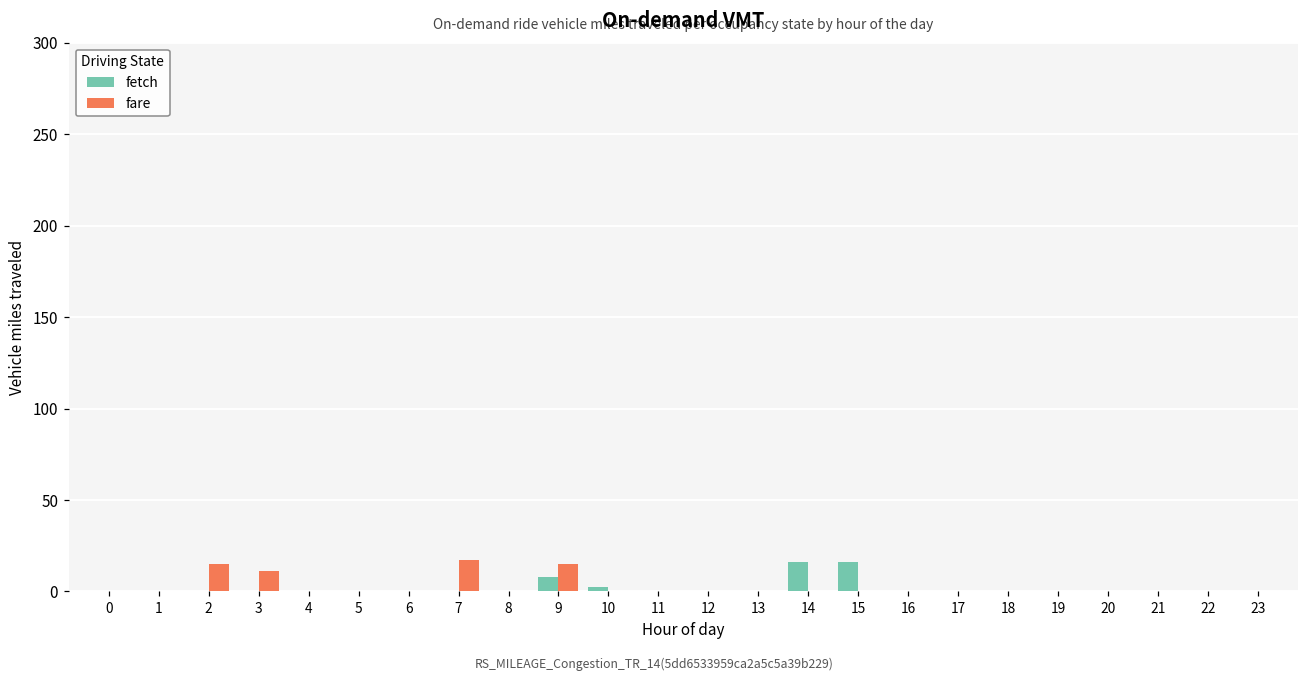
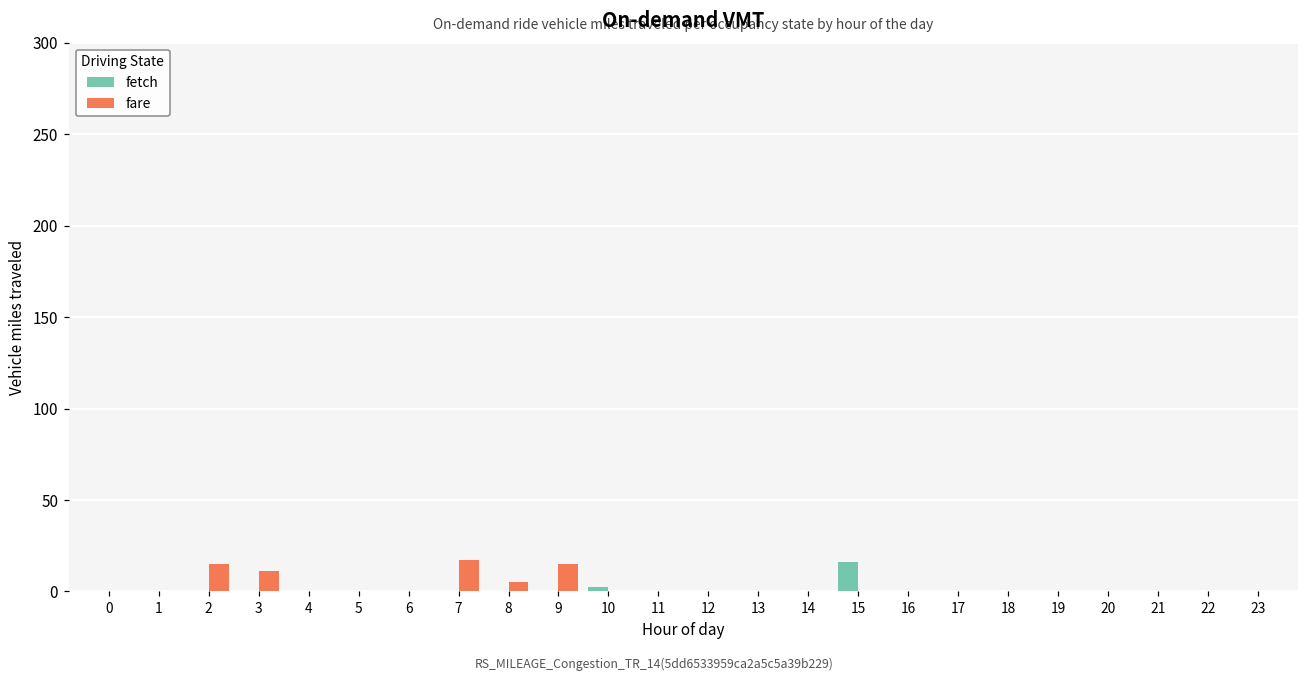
fare, 8: 0 -> 5
fetch, 9: 8 -> 0
fetch, 14: 16 -> 0
